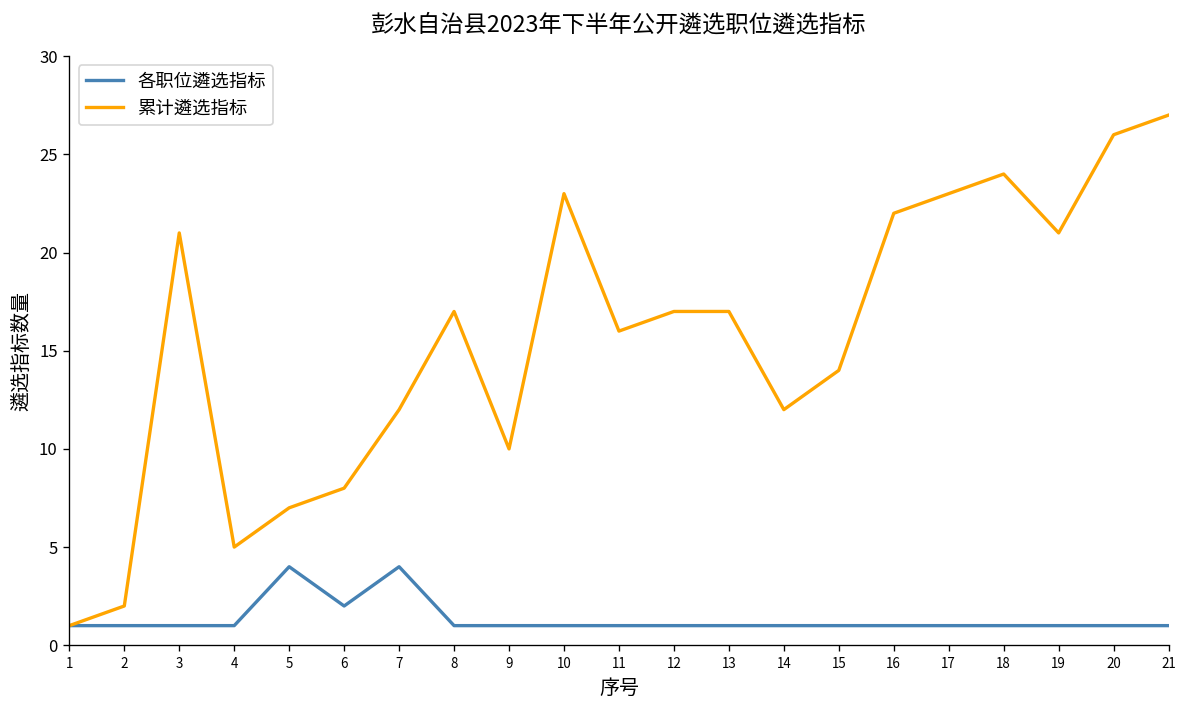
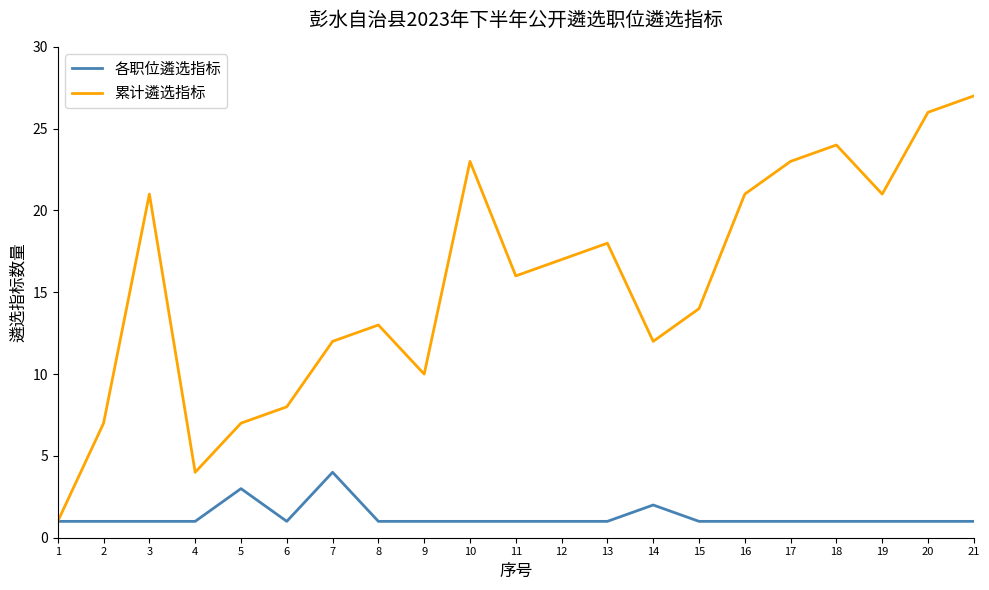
累计遴选指标, 2: 2 -> 7
累计遴选指标, 4: 5 -> 4
各职位遴选指标, 5: 4 -> 3
各职位遴选指标, 6: 2 -> 1
累计遴选指标, 8: 17 -> 13
累计遴选指标, 13: 17 -> 18
各职位遴选指标, 14: 1 -> 2
累计遴选指标, 16: 22 -> 21
